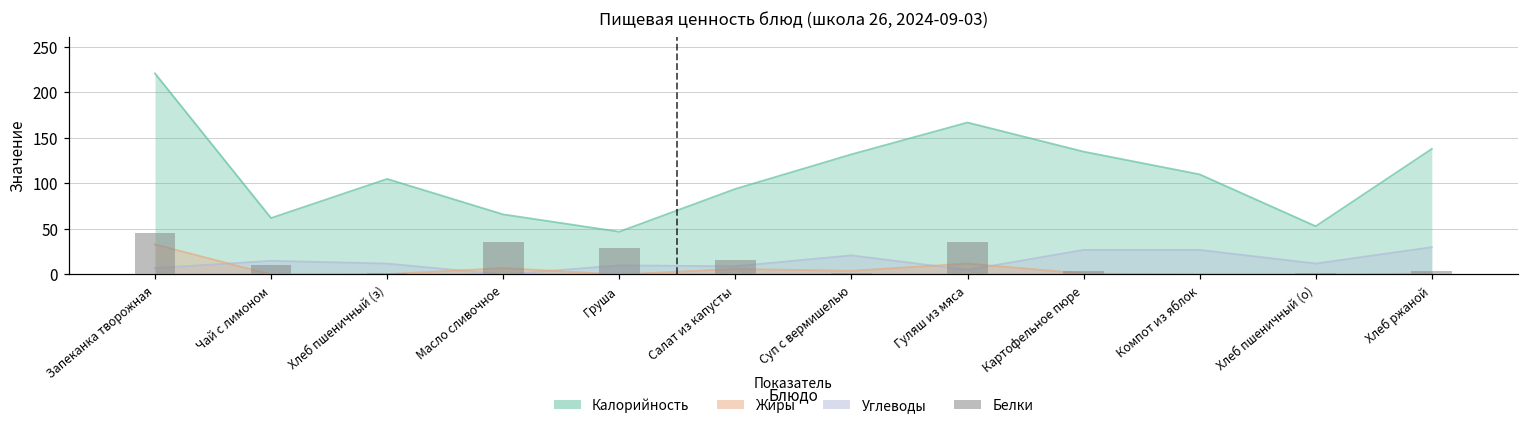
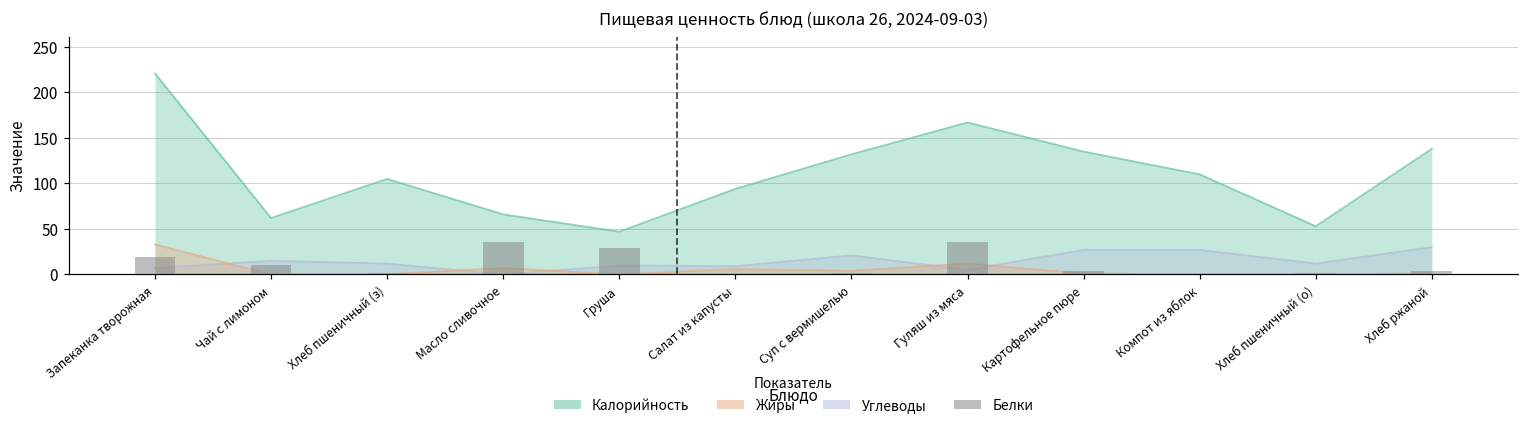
Белки, Запеканка творожная: 50 -> 20
Белки, Салат из капусты: 20 -> 0
